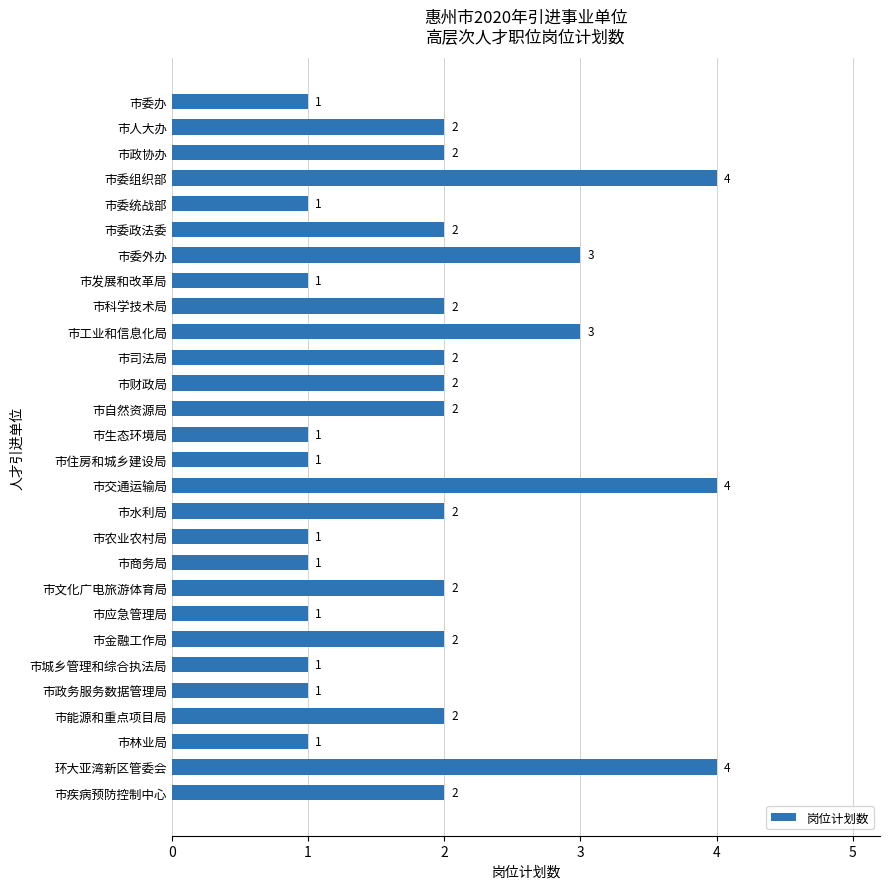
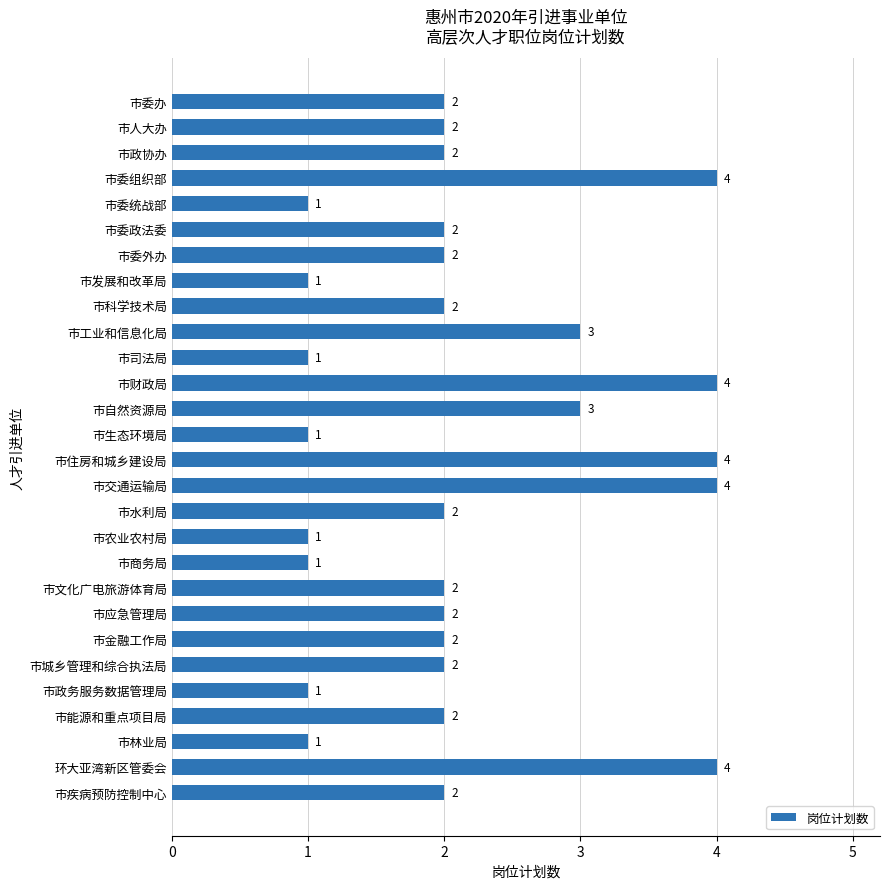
市委办: 1 -> 2
市委外办: 3 -> 2
市司法局: 2 -> 1
市财政局: 2 -> 4
市自然资源局: 2 -> 3
市住房和城乡建设局: 1 -> 4
市应急管理局: 1 -> 2
市城乡管理和综合执法局: 1 -> 2
